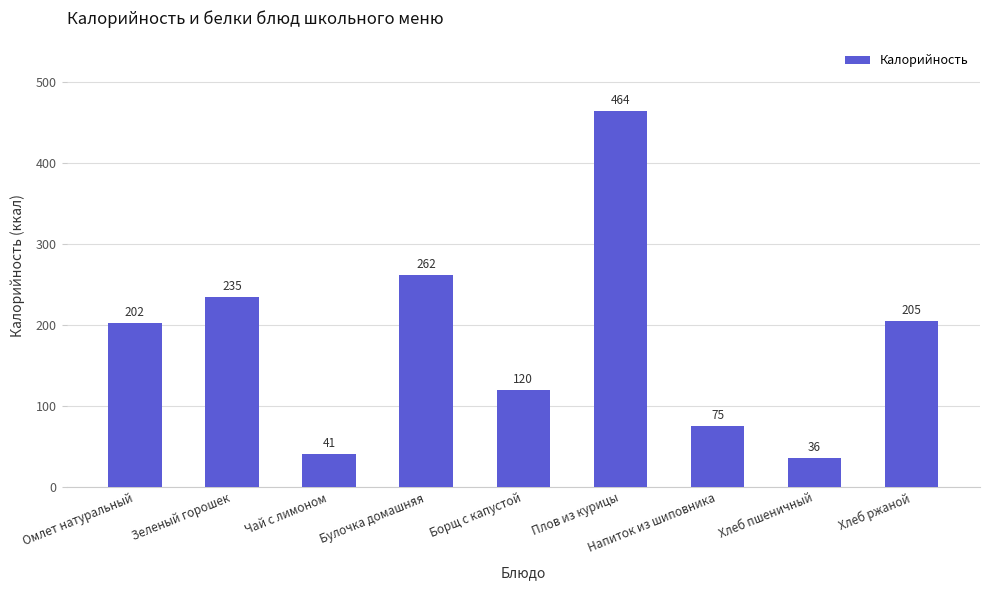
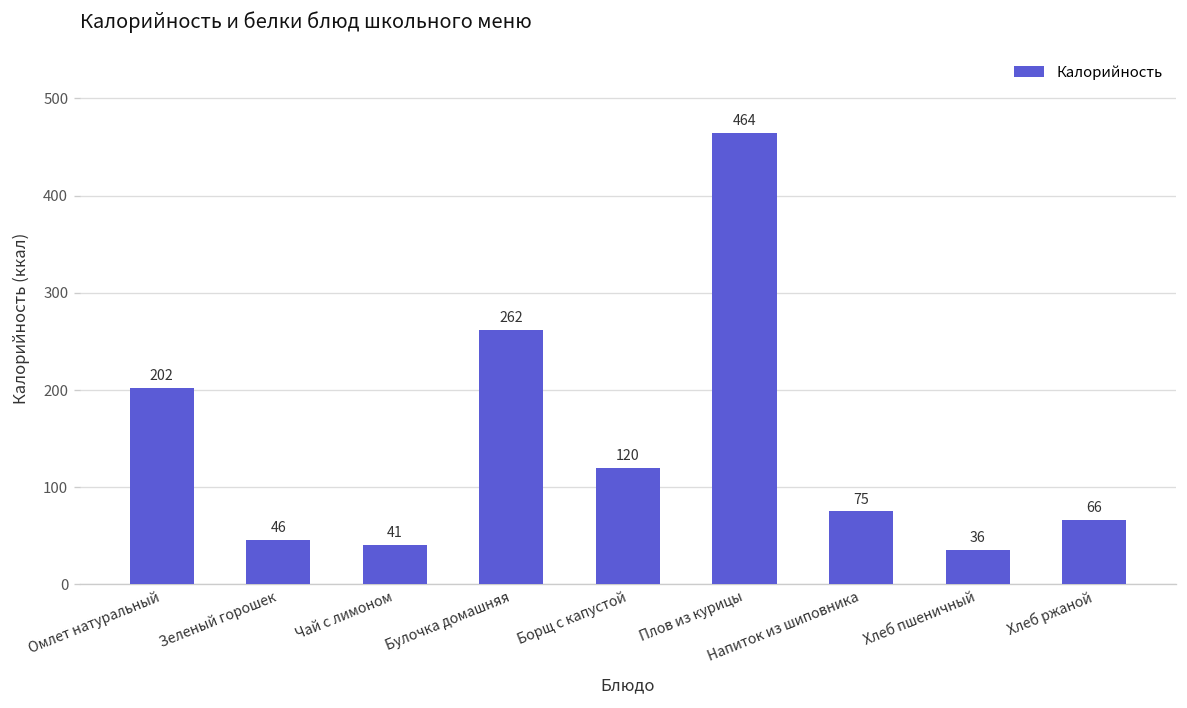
Зеленый горошек: 235 -> 46
Хлеб ржаной: 205 -> 66
